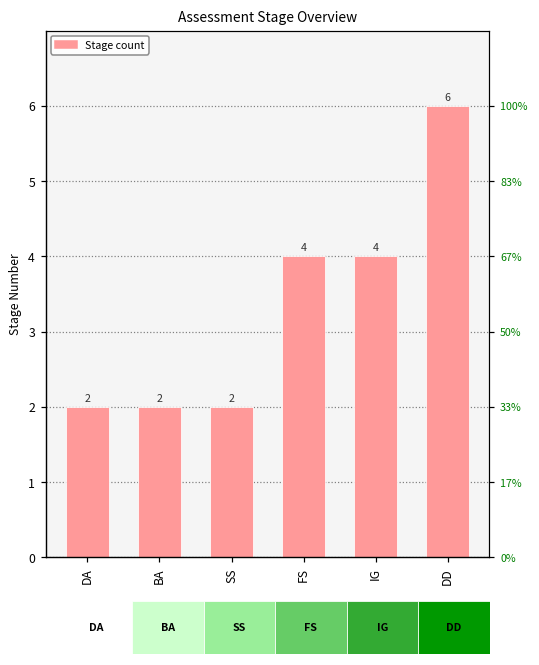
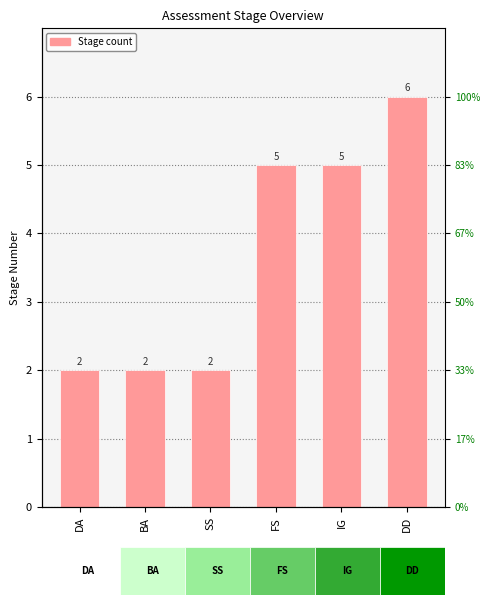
FS: 4 -> 5
IG: 4 -> 5
